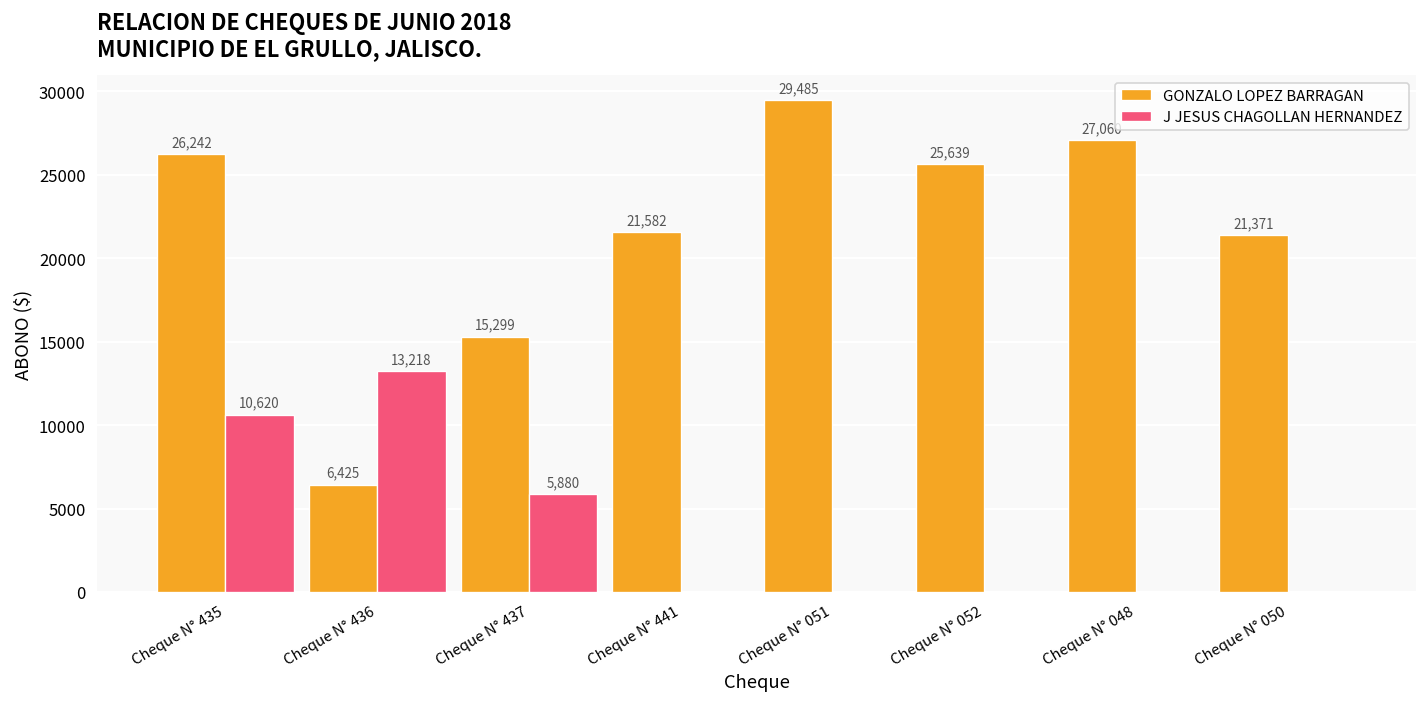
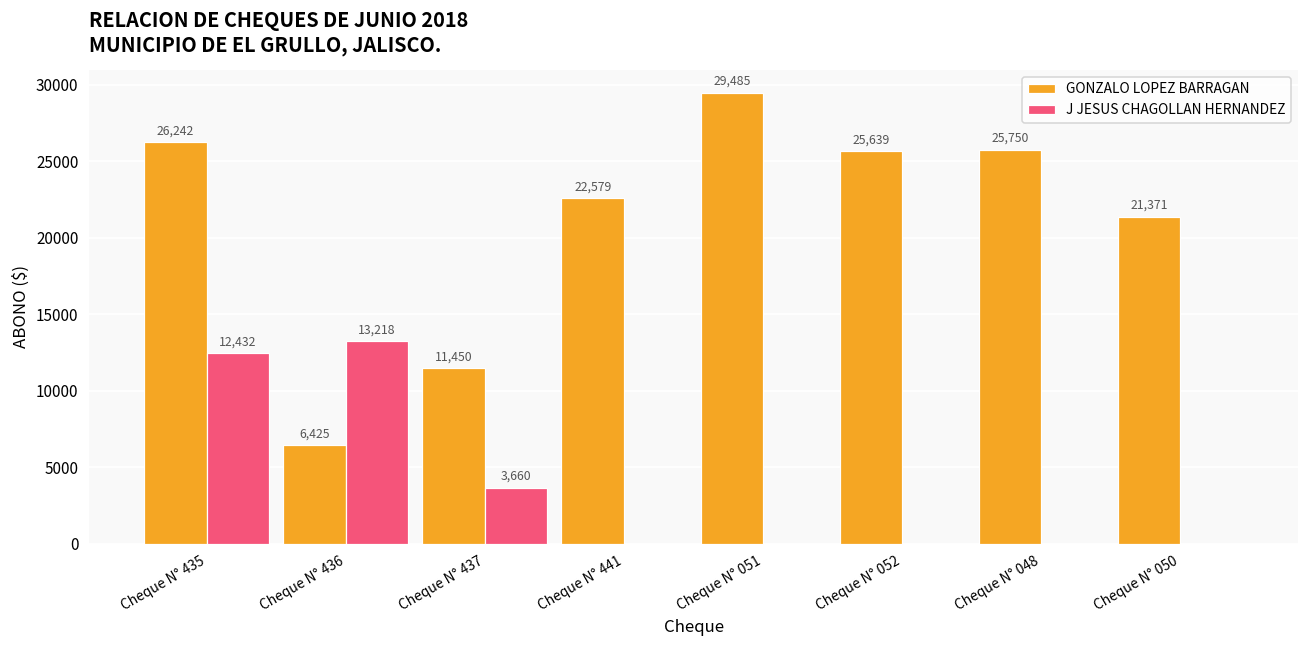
J JESUS CHAGOLLAN HERNANDEZ, Cheque N° 435: 10,620 -> 12,432
GONZALO LOPEZ BARRAGAN, Cheque N° 437: 15,299 -> 11,450
J JESUS CHAGOLLAN HERNANDEZ, Cheque N° 437: 5,880 -> 3,660
GONZALO LOPEZ BARRAGAN, Cheque N° 441: 21,582 -> 22,579
GONZALO LOPEZ BARRAGAN, Cheque N° 048: 27100 -> 25800
